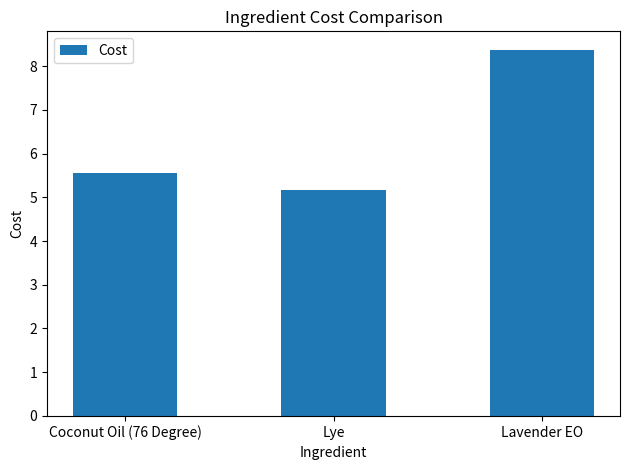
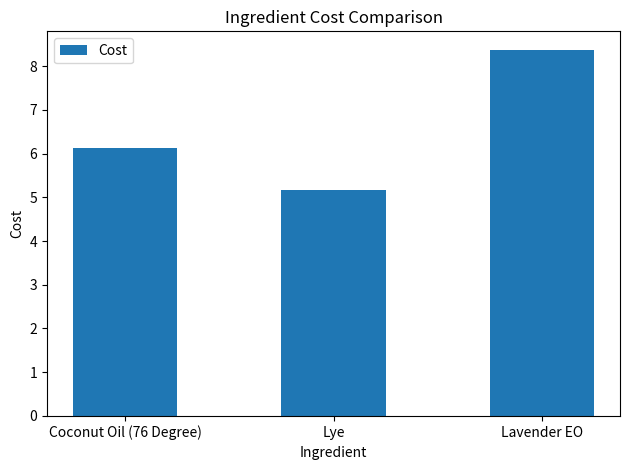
Coconut Oil (76 Degree): 5.5 -> 6.1
